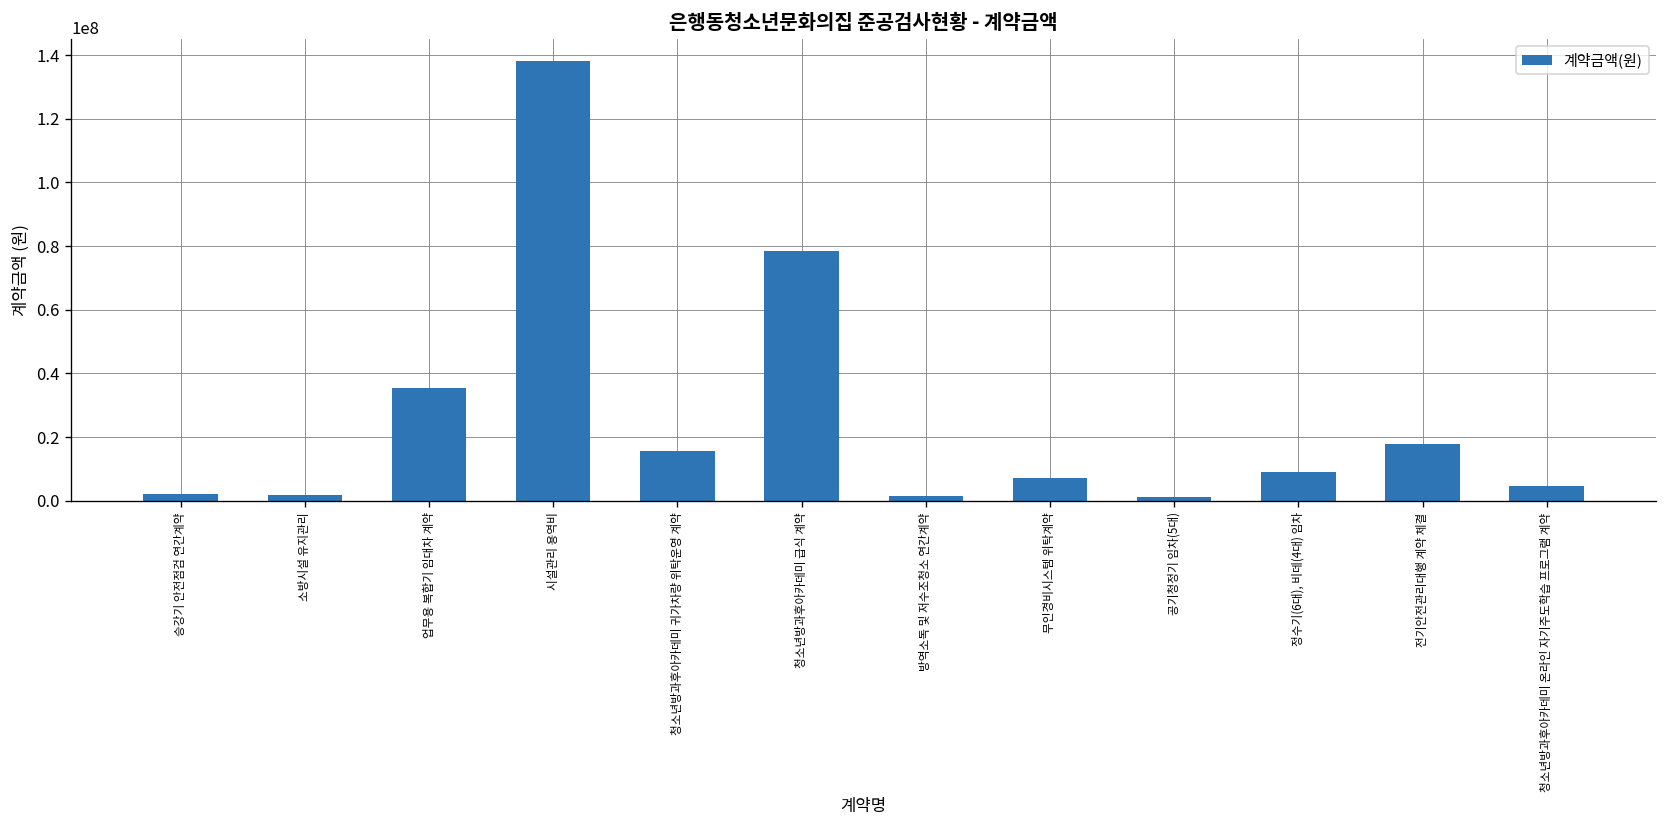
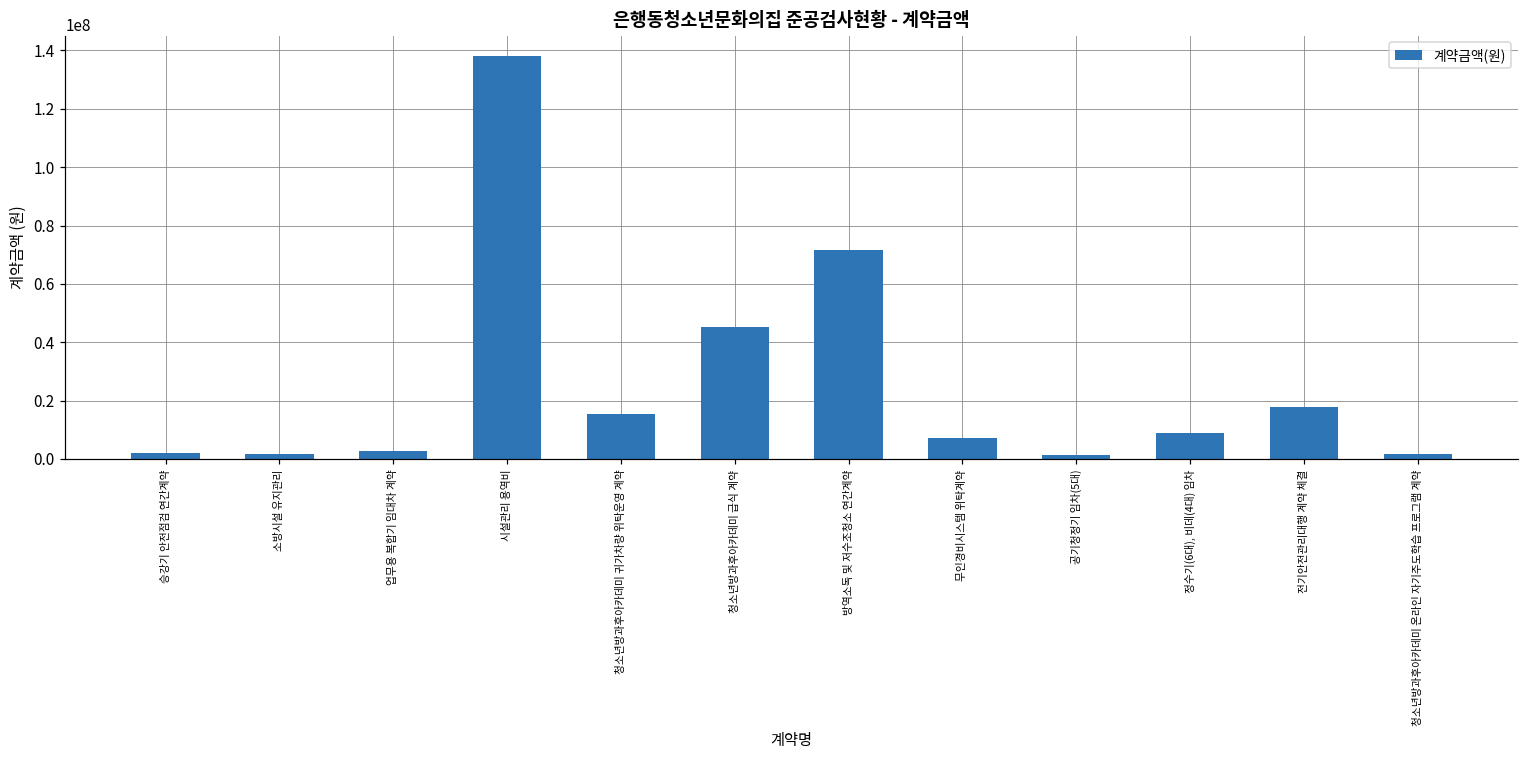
업무용 복합기 임대차 계약: 35000000 -> 3000000
청소년방과후아카데미 급식 계약: 78000000 -> 45000000
방역소독 및 저수조청소 연간계약: 2000000 -> 72000000
청소년방과후아카데미 온라인 자기주도학습 프로그램 계약: 5000000 -> 2000000
